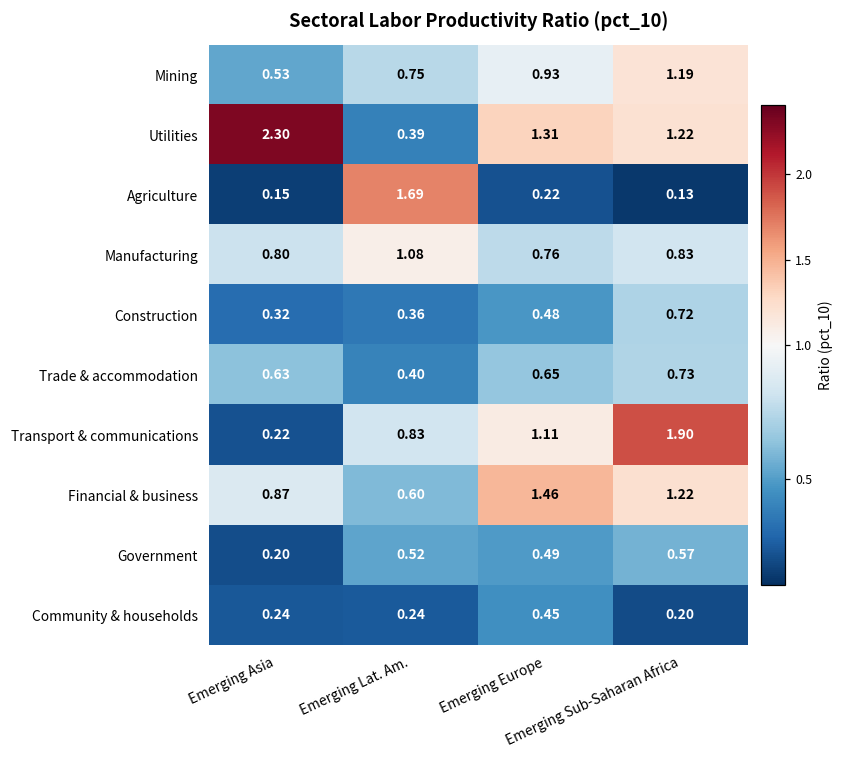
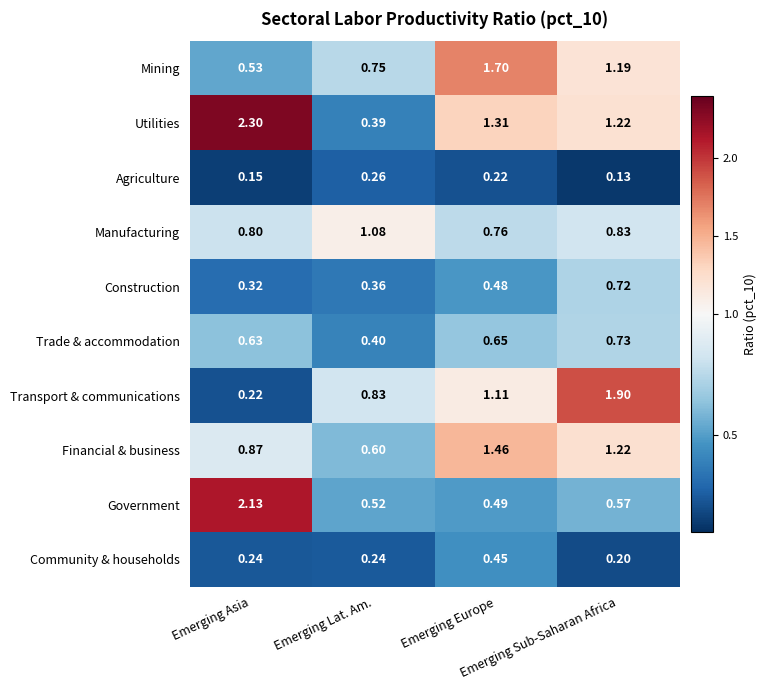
Mining, Emerging Europe: 0.93 -> 1.70
Agriculture, Emerging Lat. Am.: 1.69 -> 0.26
Government, Emerging Asia: 0.20 -> 2.13
